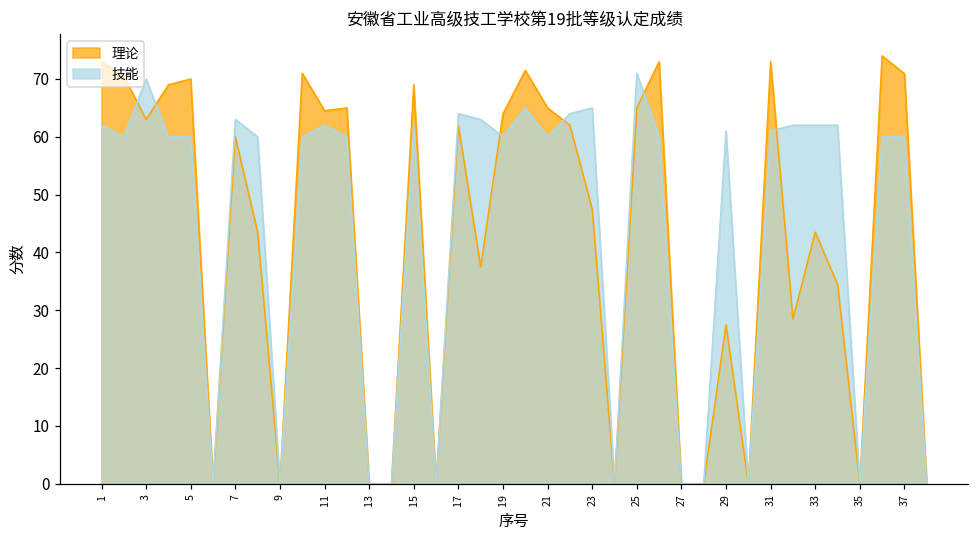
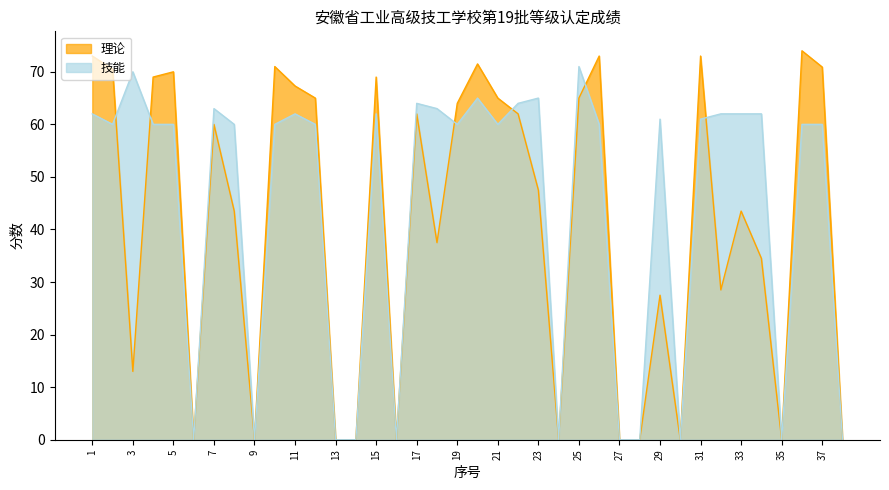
理论, 3: 63 -> 13
理论, 11: 65 -> 67
